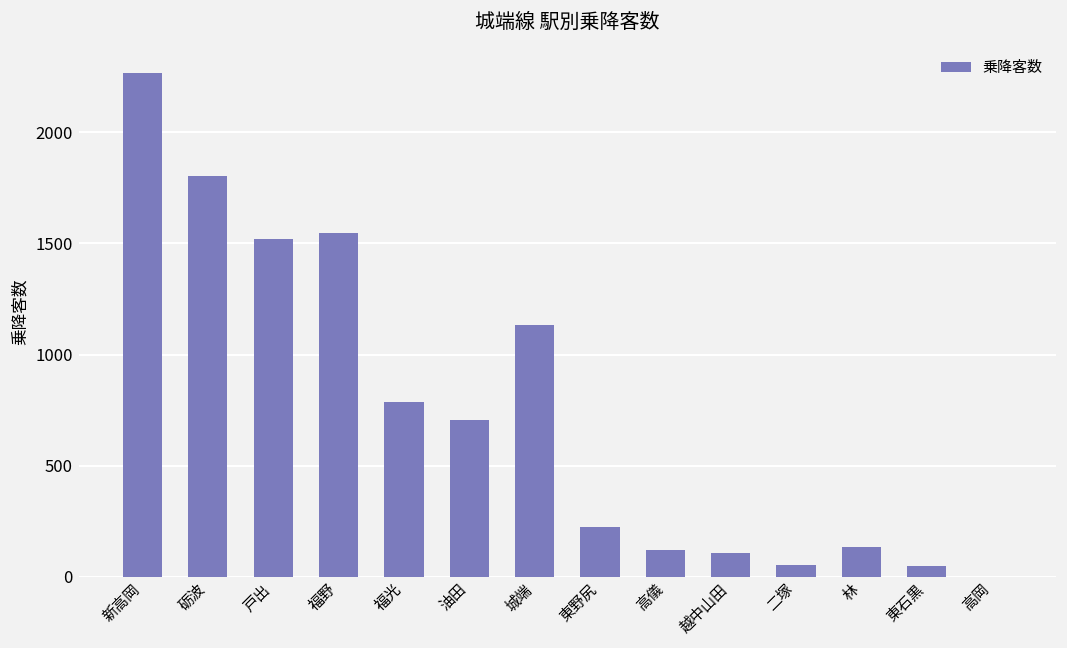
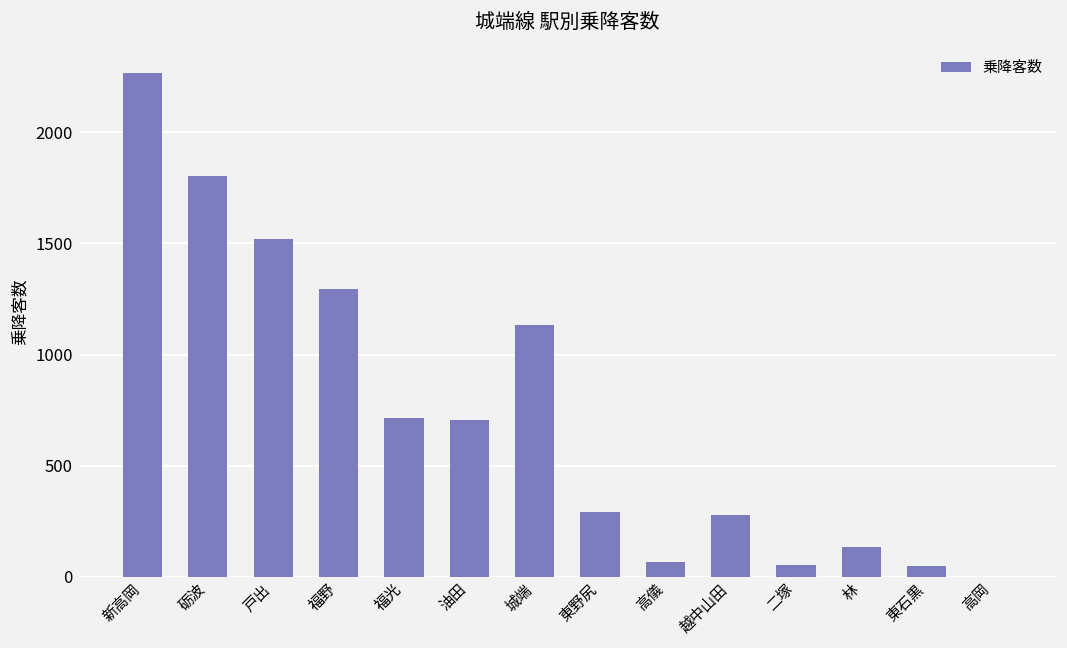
福野: 1550 -> 1290
福光: 790 -> 710
東野尻: 220 -> 290
高儀: 120 -> 70
越中山田: 110 -> 280
